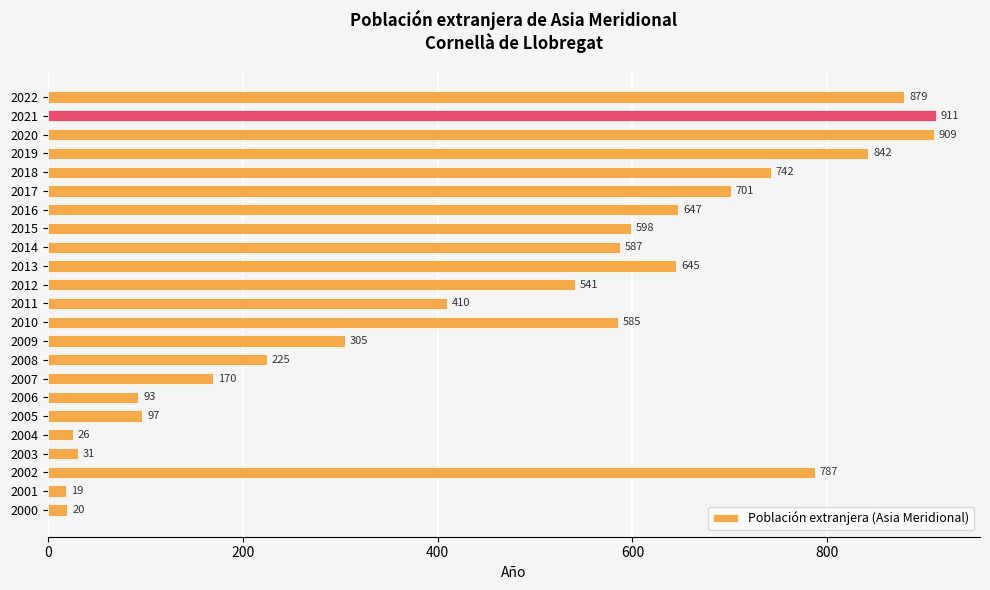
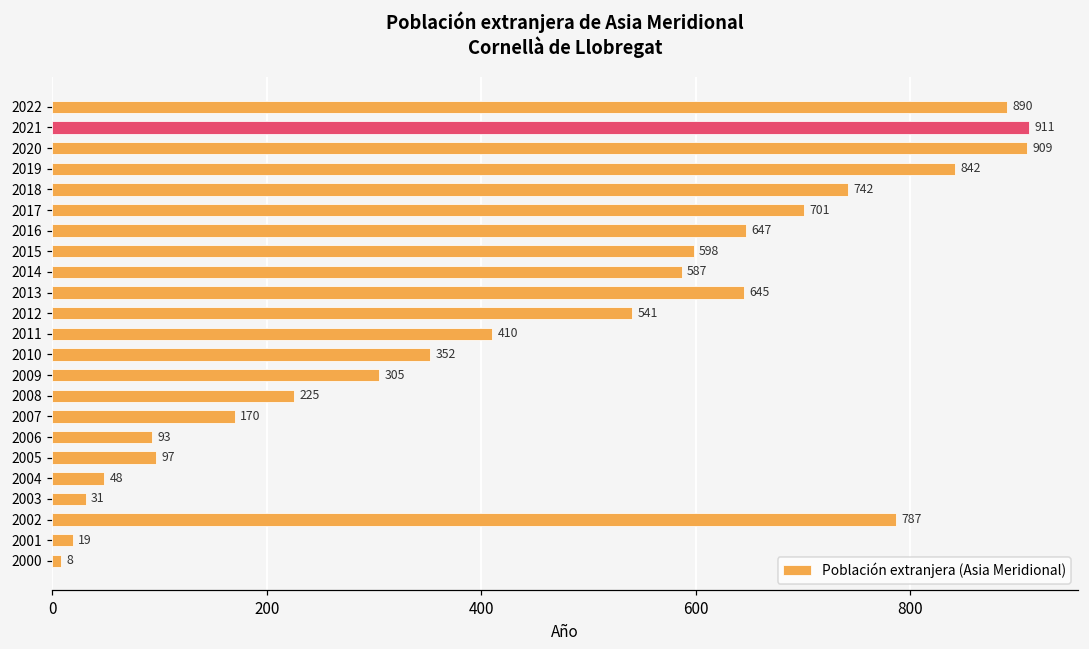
2022: 879 -> 890
2010: 585 -> 352
2004: 26 -> 48
2000: 20 -> 8
